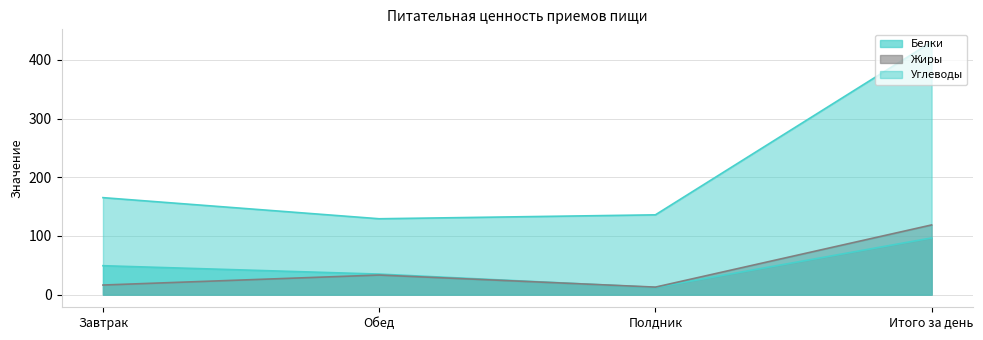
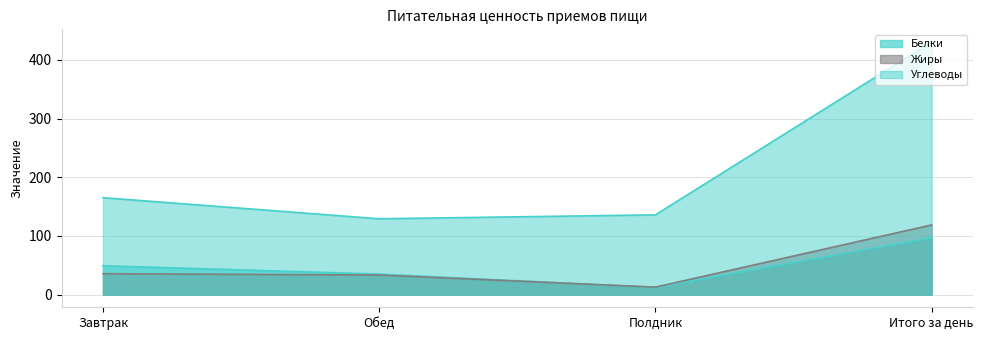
Жиры, Завтрак: 20 -> 40
